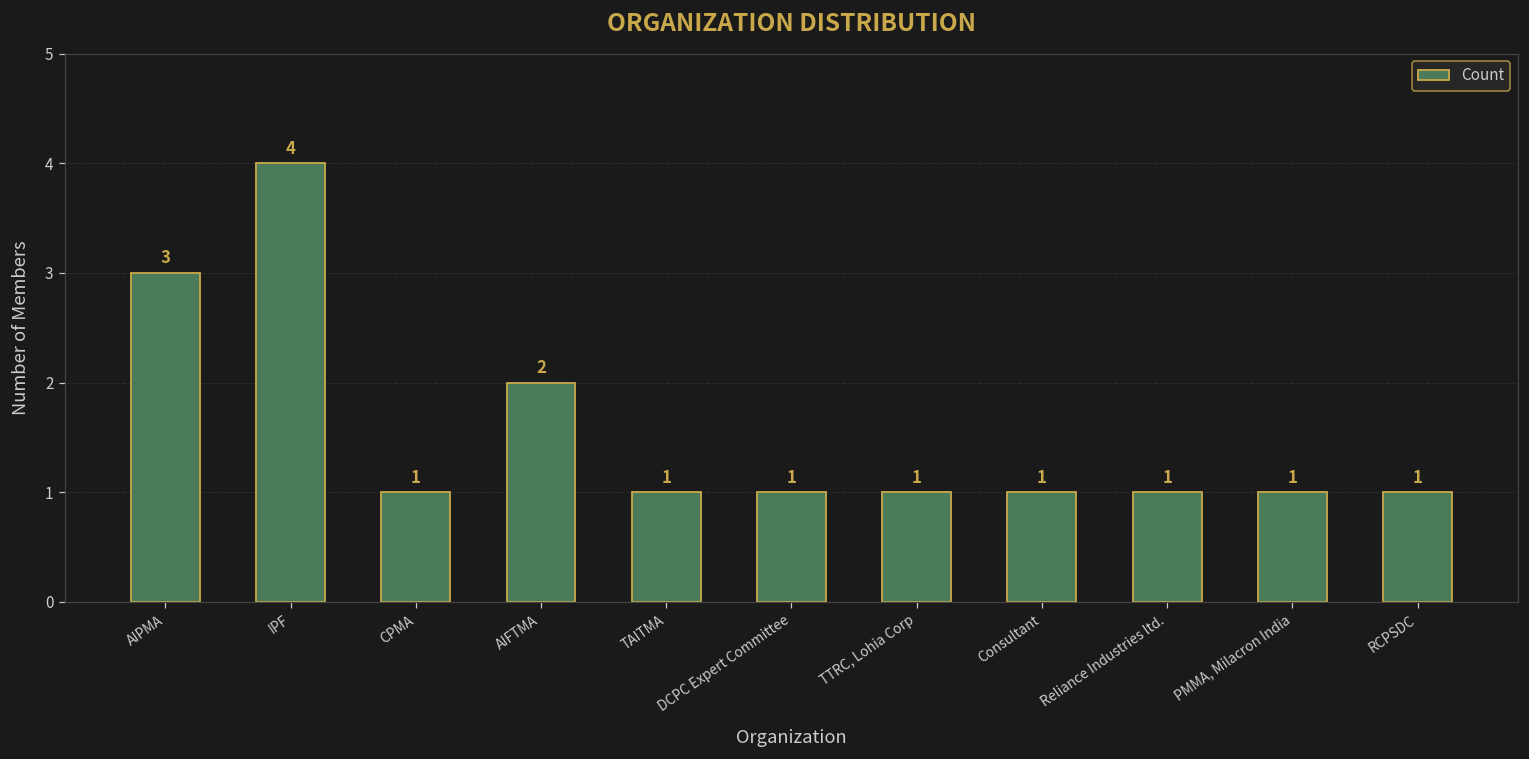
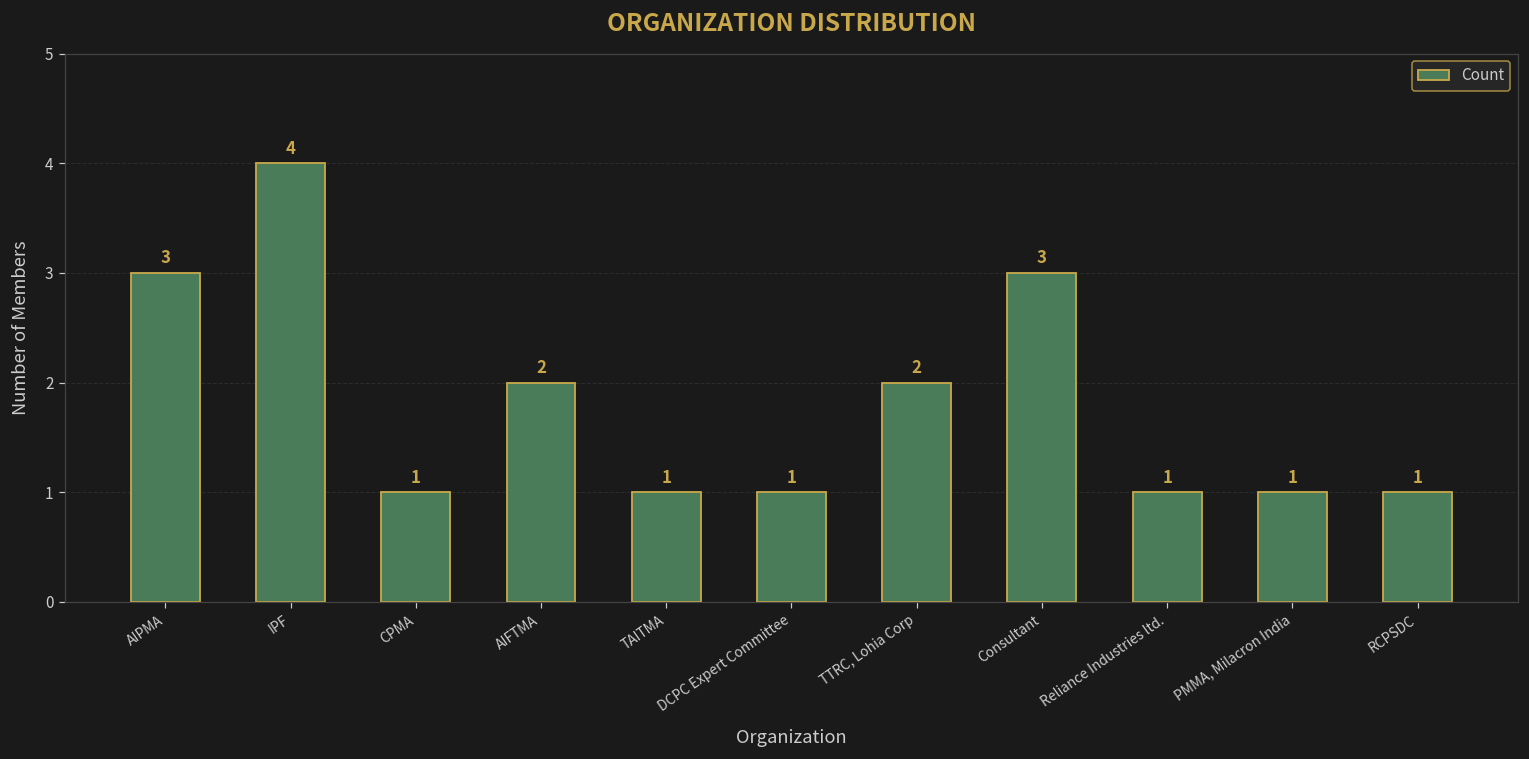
TTRC, Lohia Corp: 1 -> 2
Consultant: 1 -> 3
